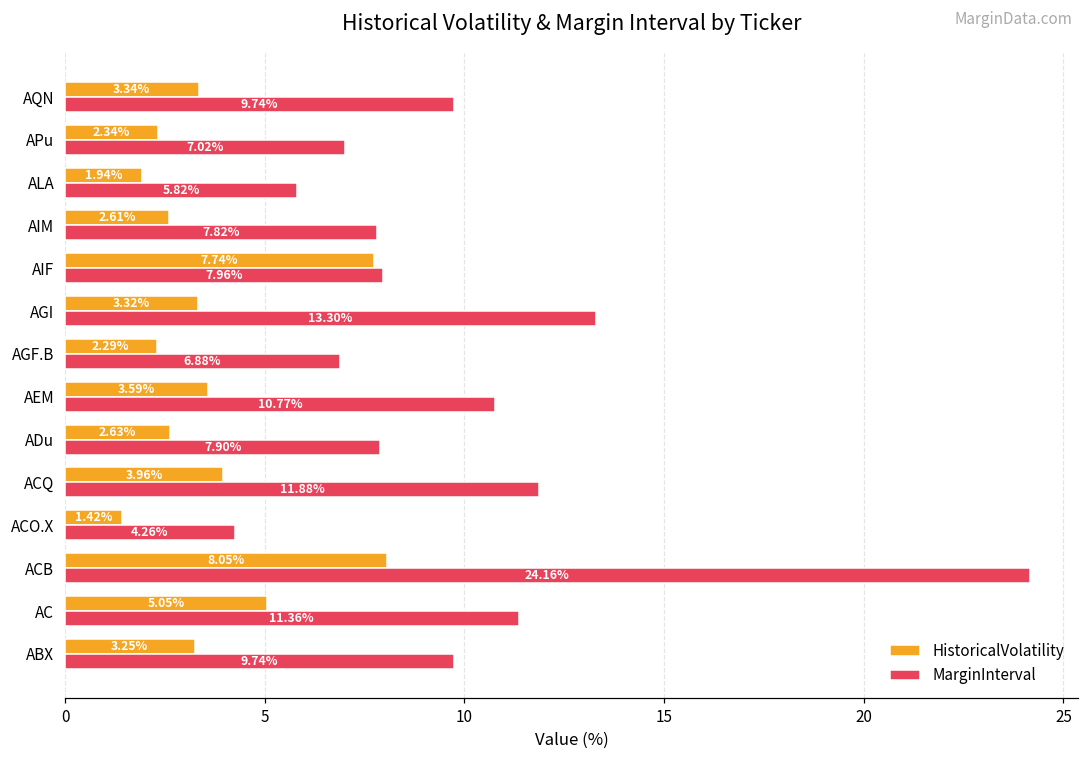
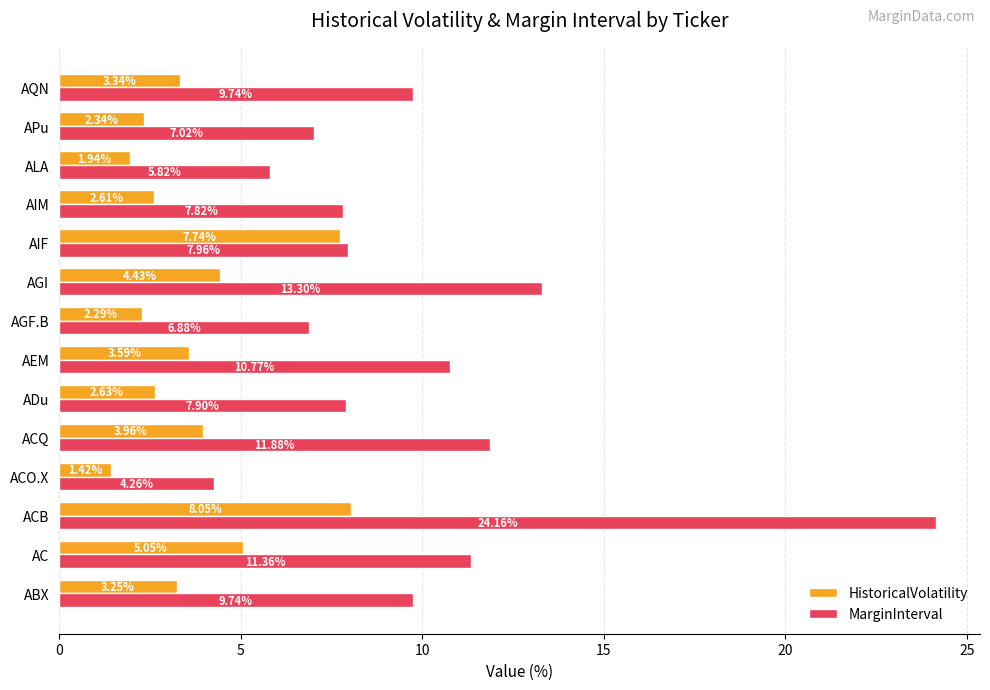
HistoricalVolatility, AGI: 3.32% -> 4.43%
